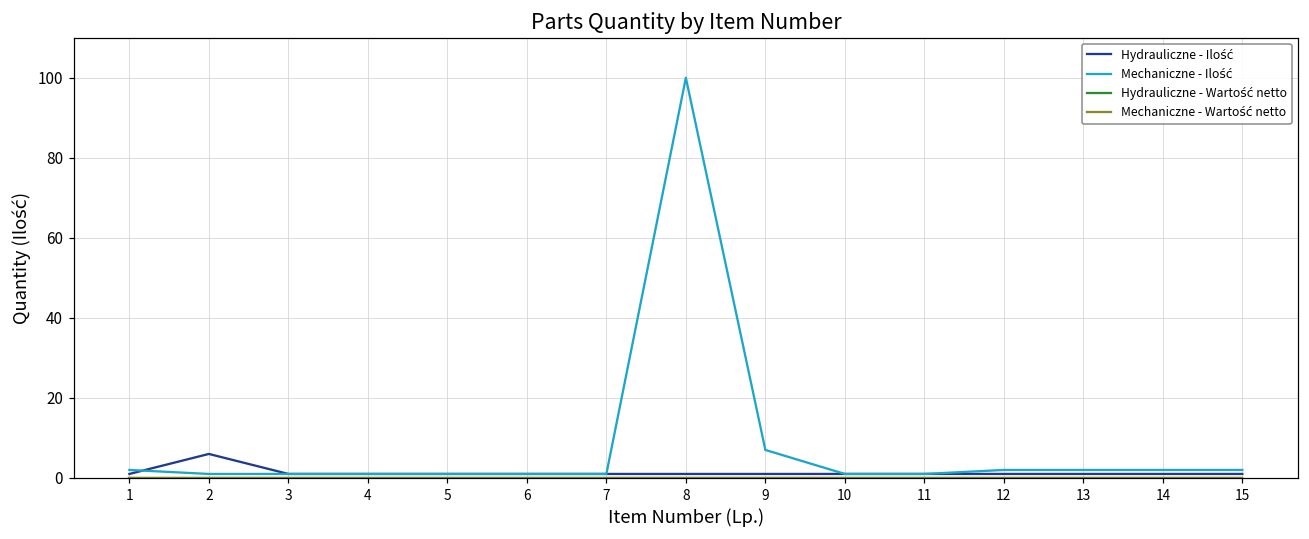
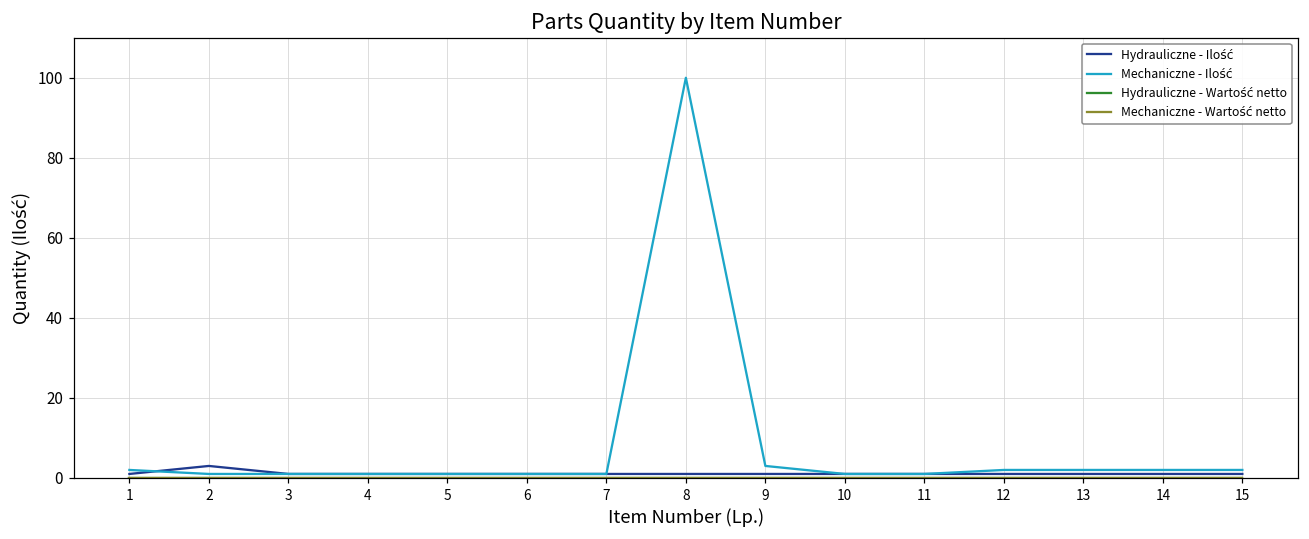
Hydrauliczne - Ilość, 2: 6 -> 3
Mechaniczne - Ilość, 9: 7 -> 3
